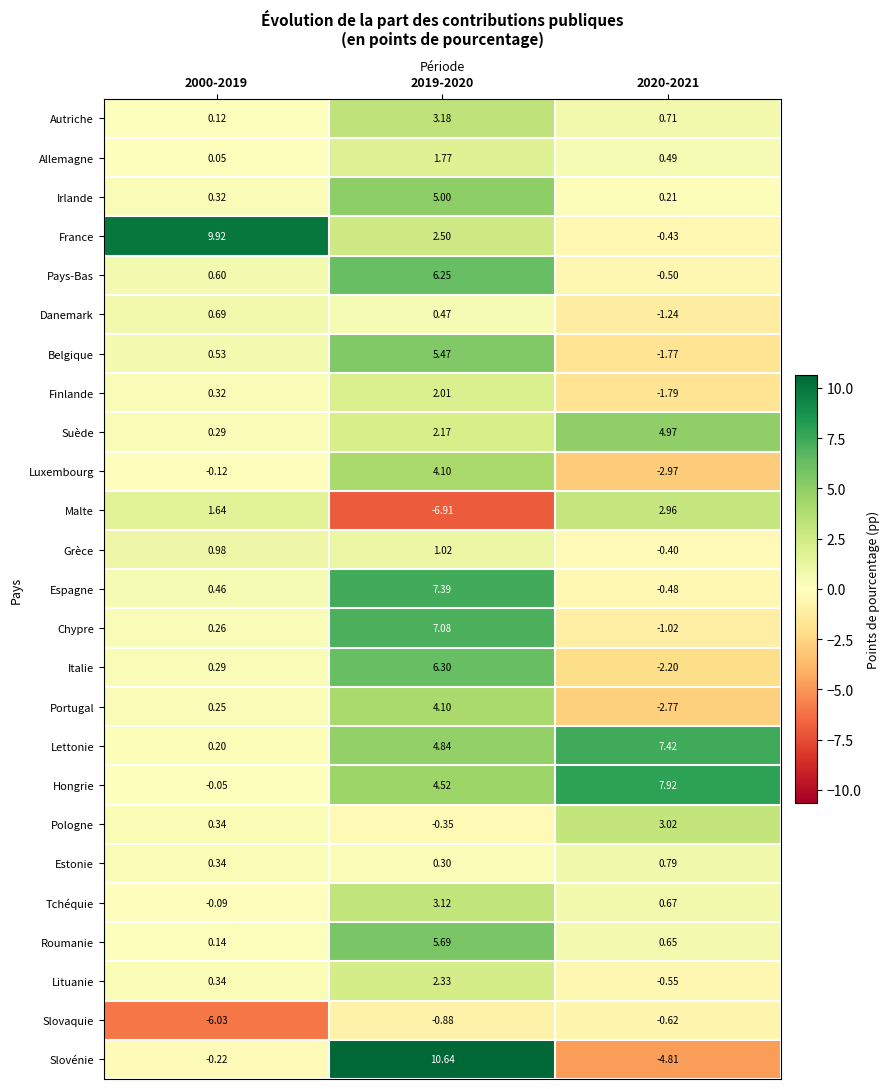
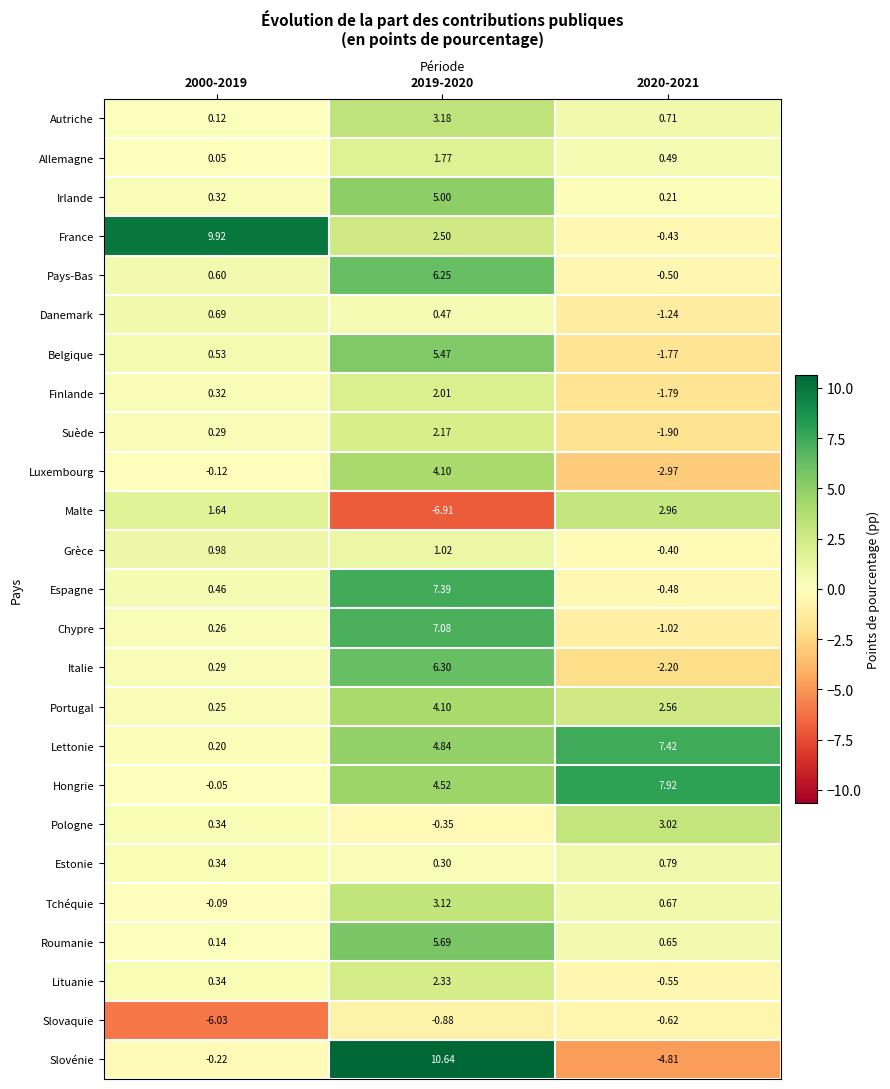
Suède, 2020-2021: 4.97 -> -1.90
Portugal, 2020-2021: -2.77 -> 2.56
